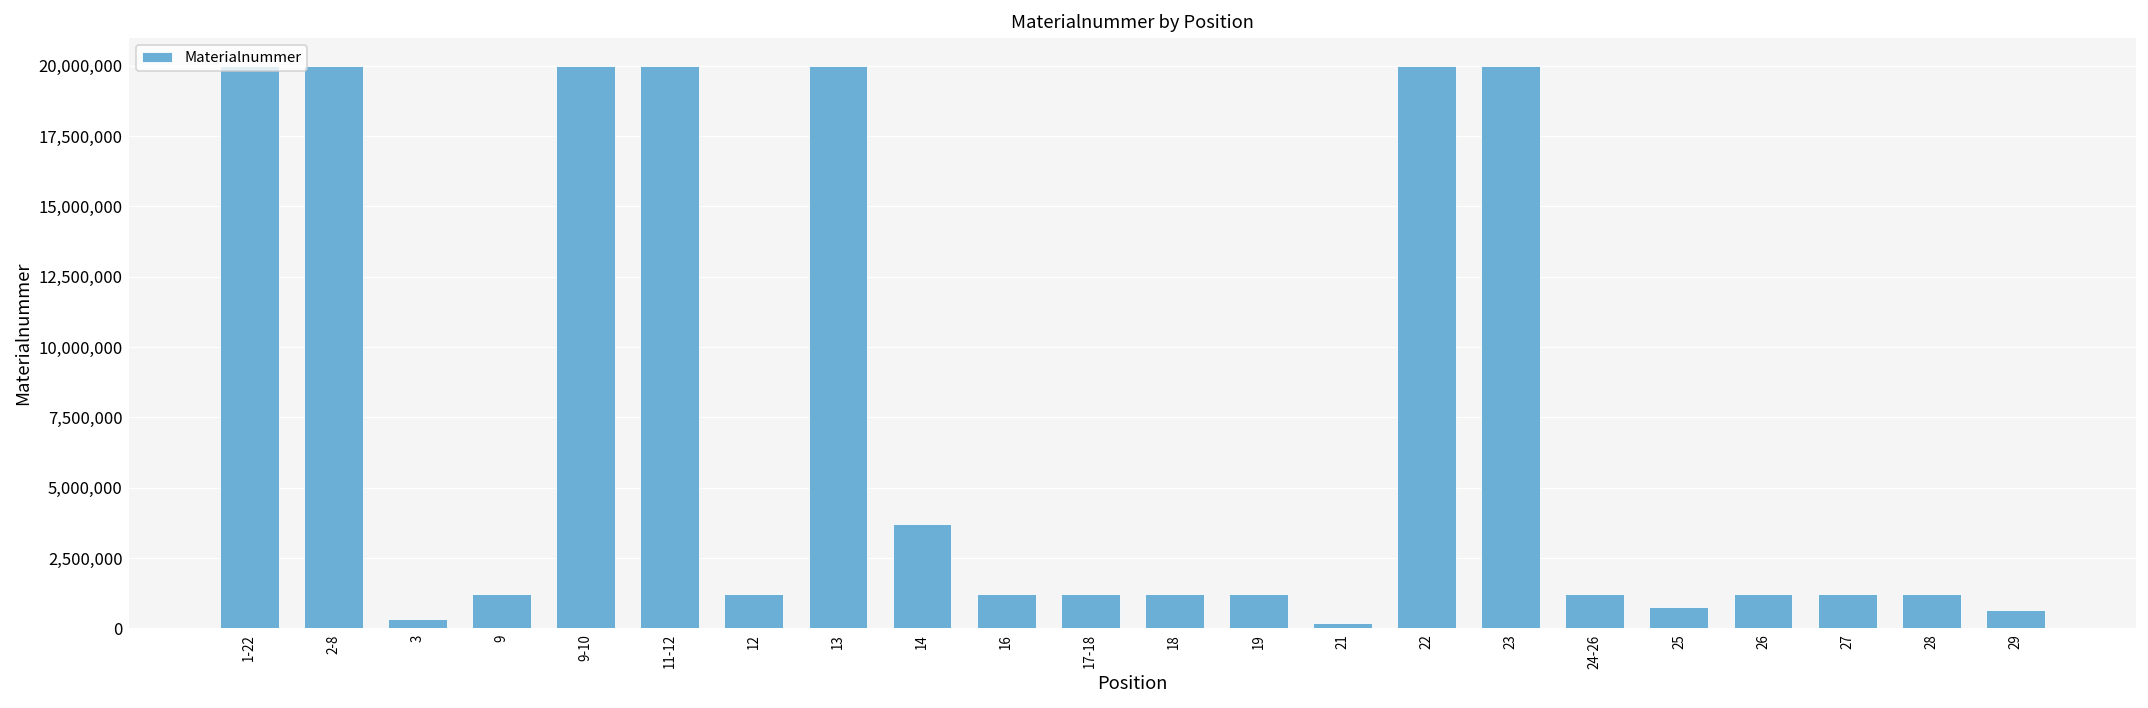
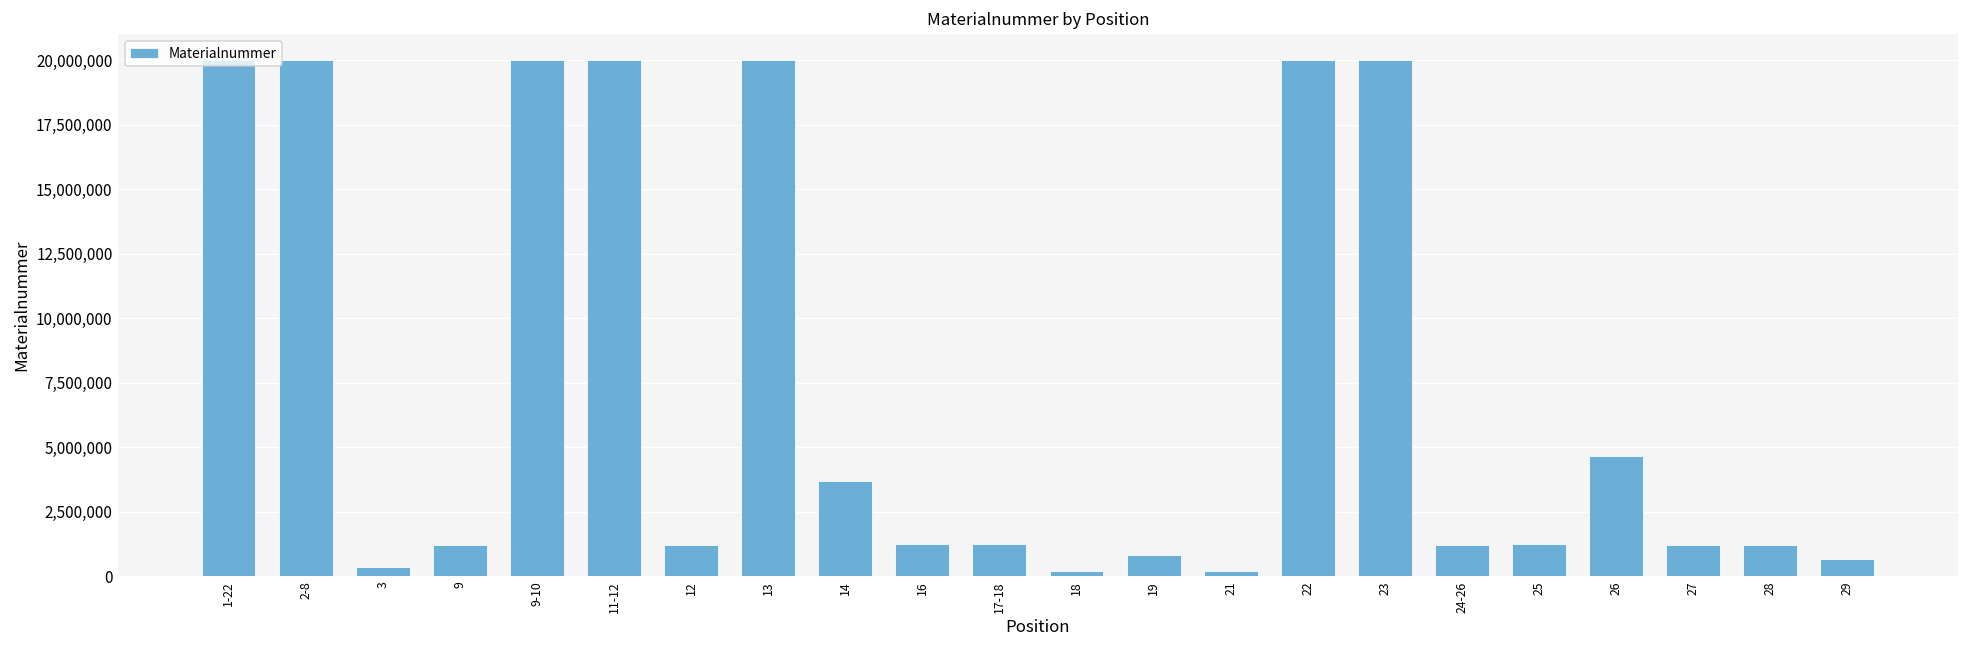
18: 1,200,000 -> 200,000
19: 1,200,000 -> 800,000
25: 800,000 -> 1,200,000
26: 1,200,000 -> 4,700,000
